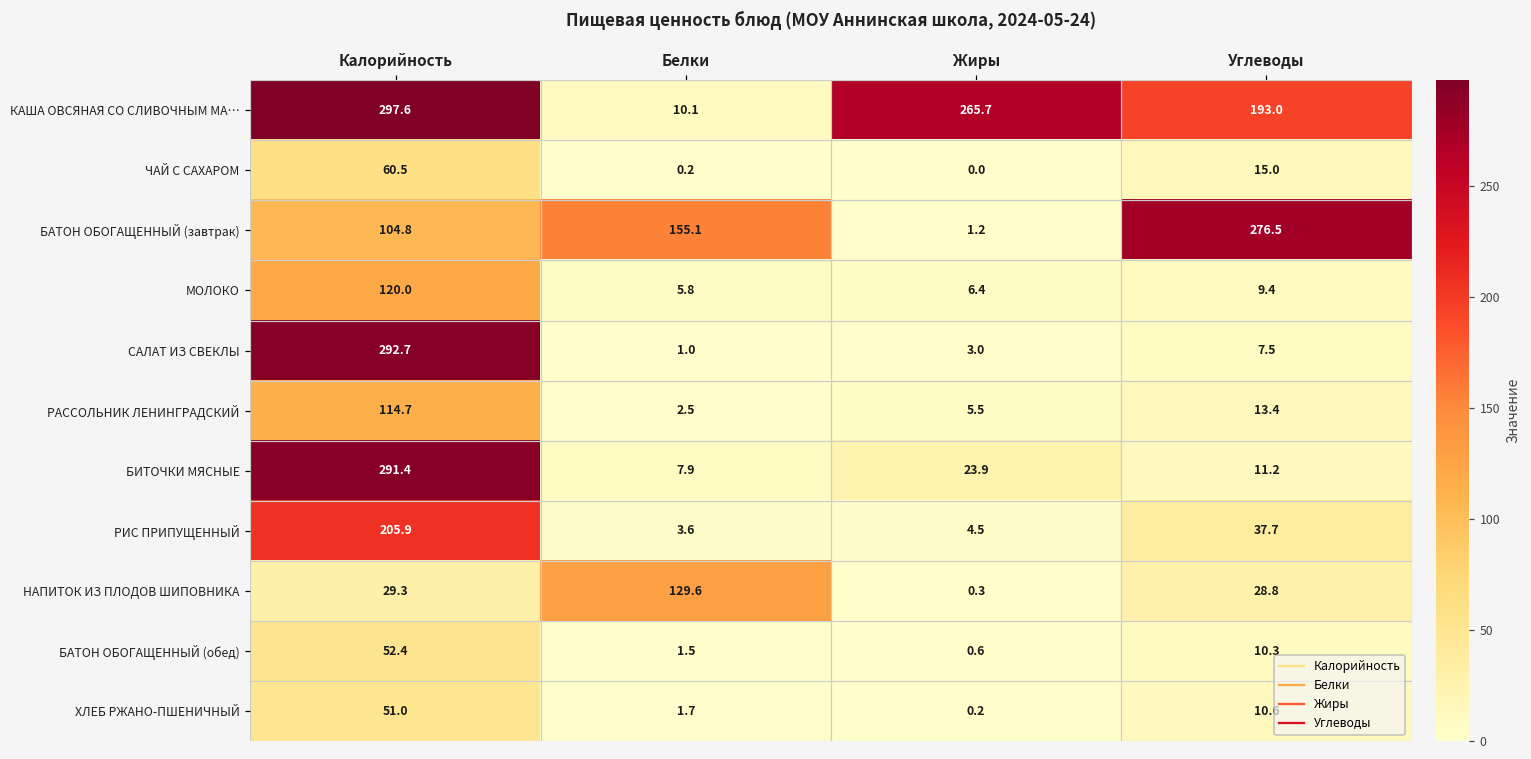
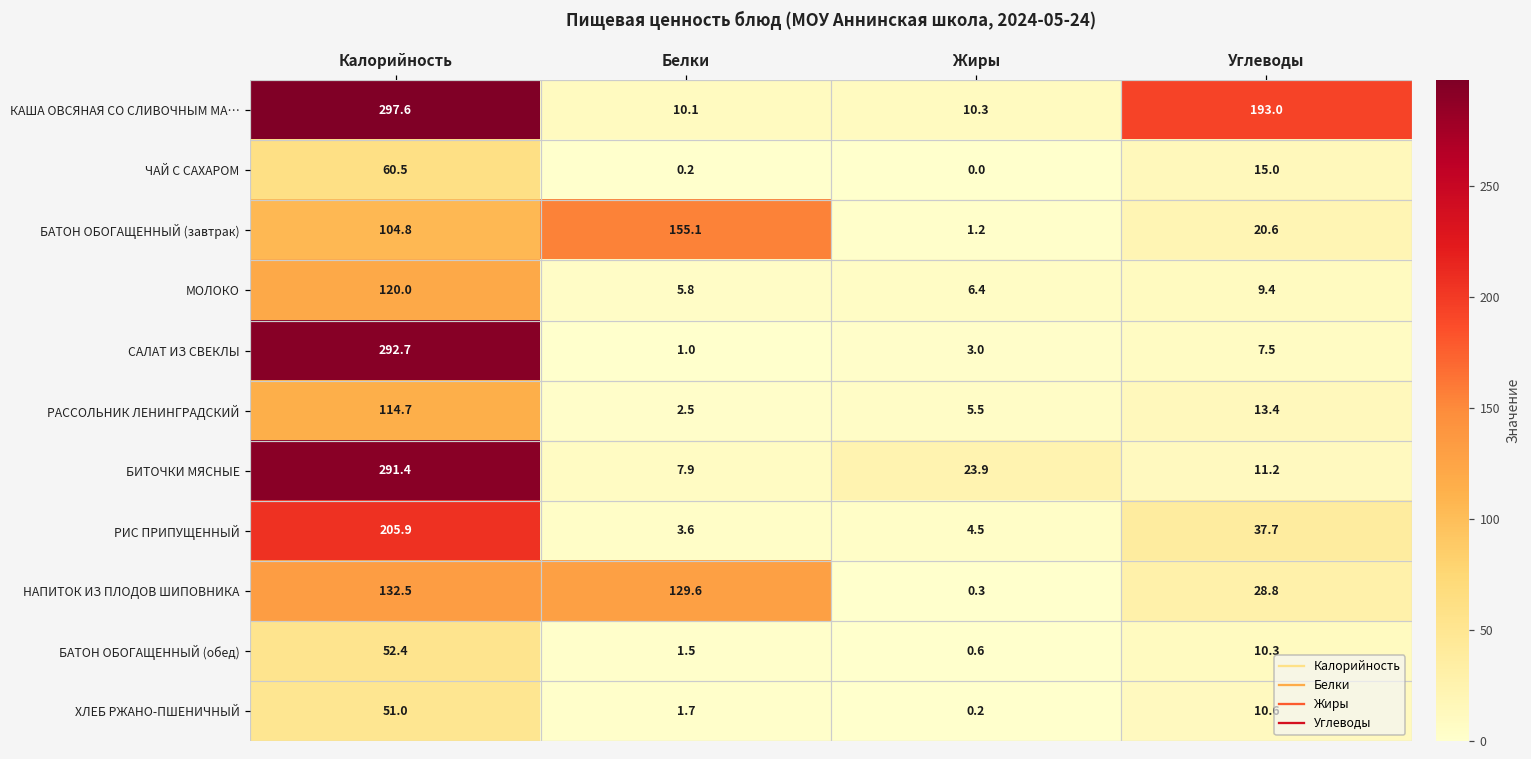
КАША ОВСЯНАЯ СО СЛИВОЧНЫМ МА…, Жиры: 265.7 -> 10.3
БАТОН ОБОГАЩЕННЫЙ (завтрак), Углеводы: 276.5 -> 20.6
НАПИТОК ИЗ ПЛОДОВ ШИПОВНИКА, Калорийность: 29.3 -> 132.5
